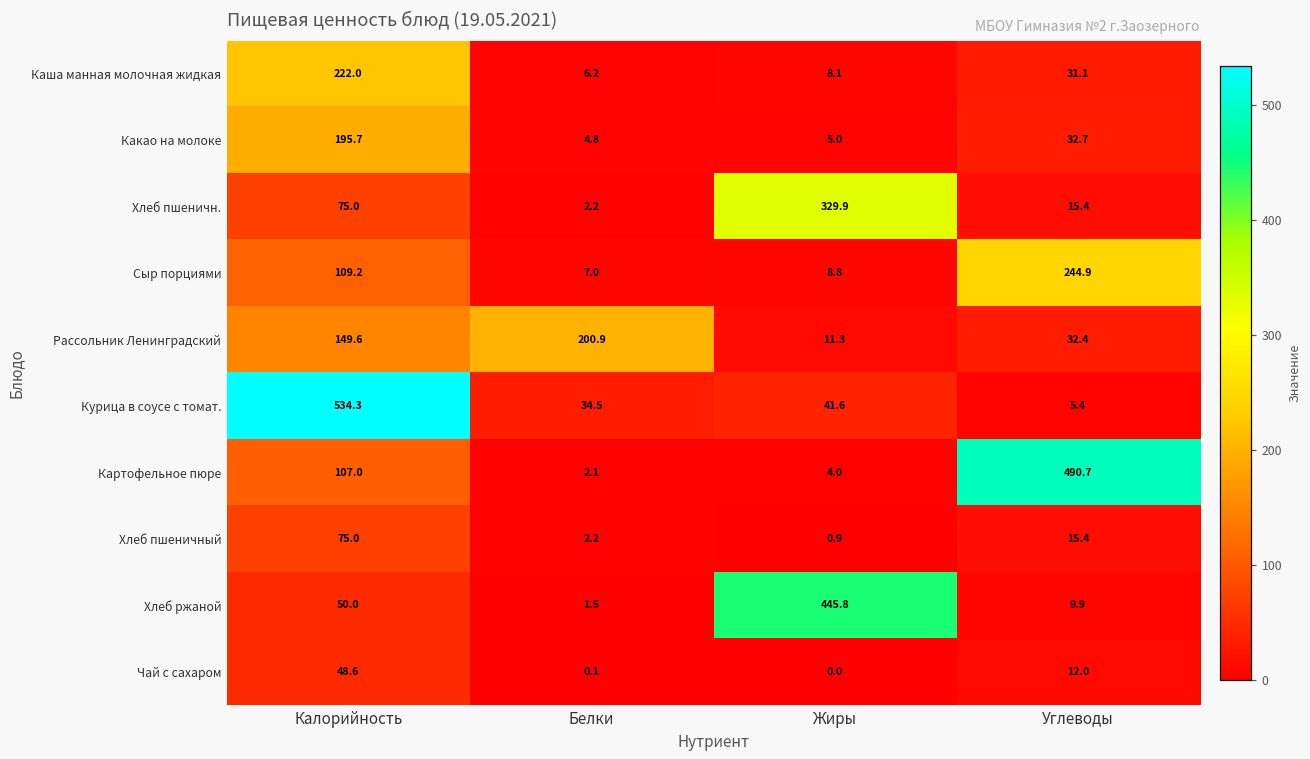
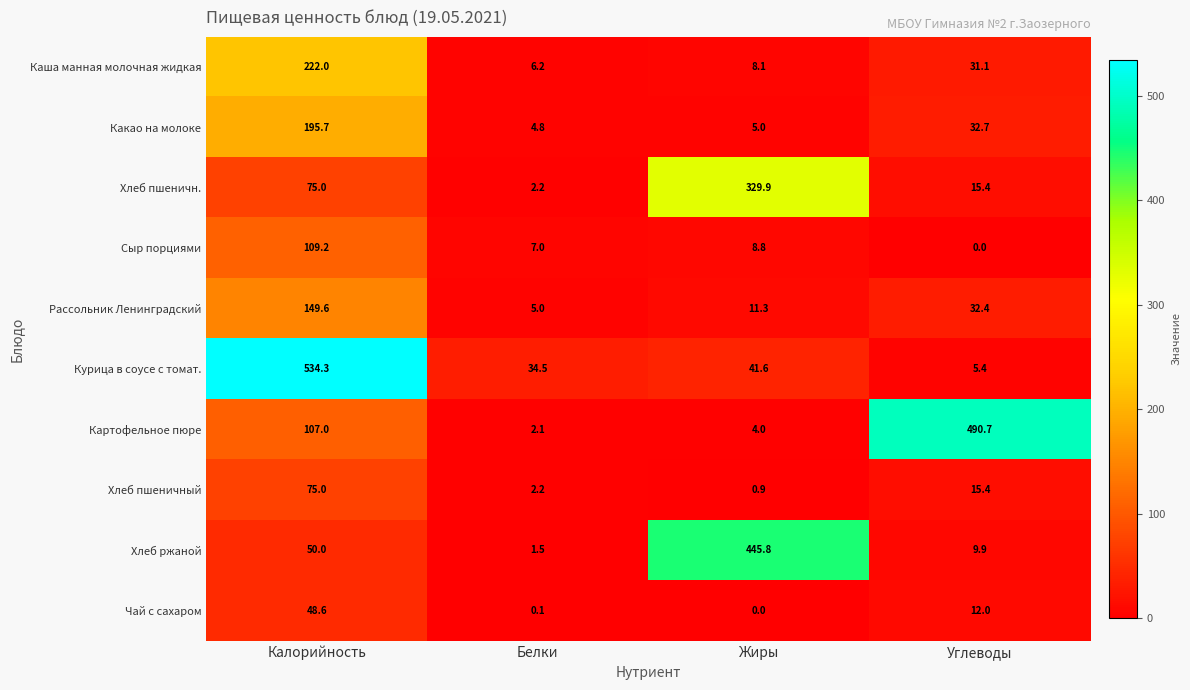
Сыр порциями, Углеводы: 244.9 -> 0.0
Рассольник Ленинградский, Белки: 200.9 -> 5.0
